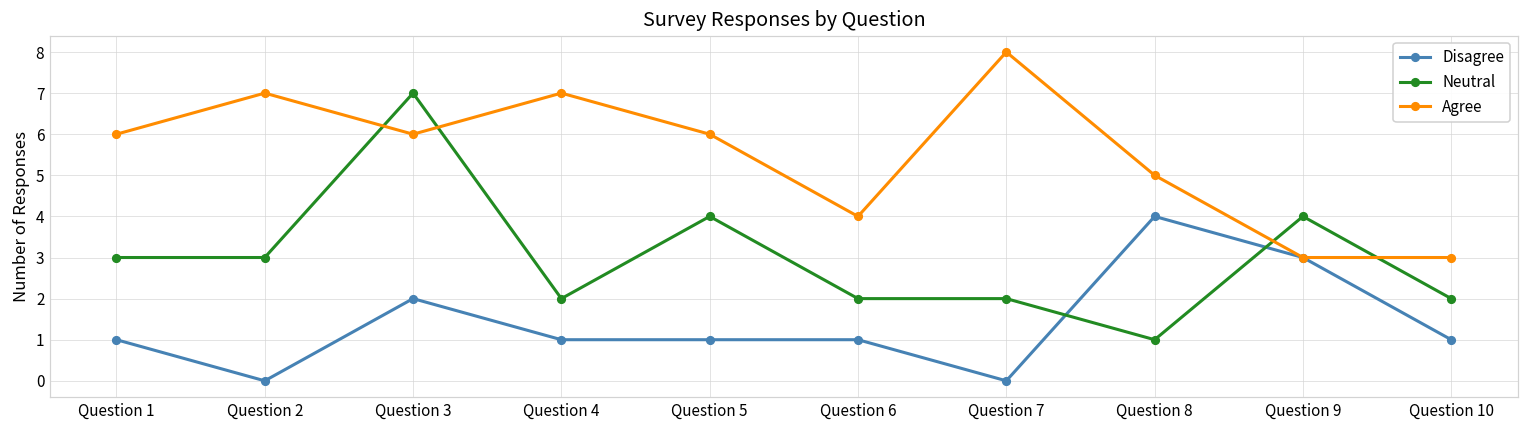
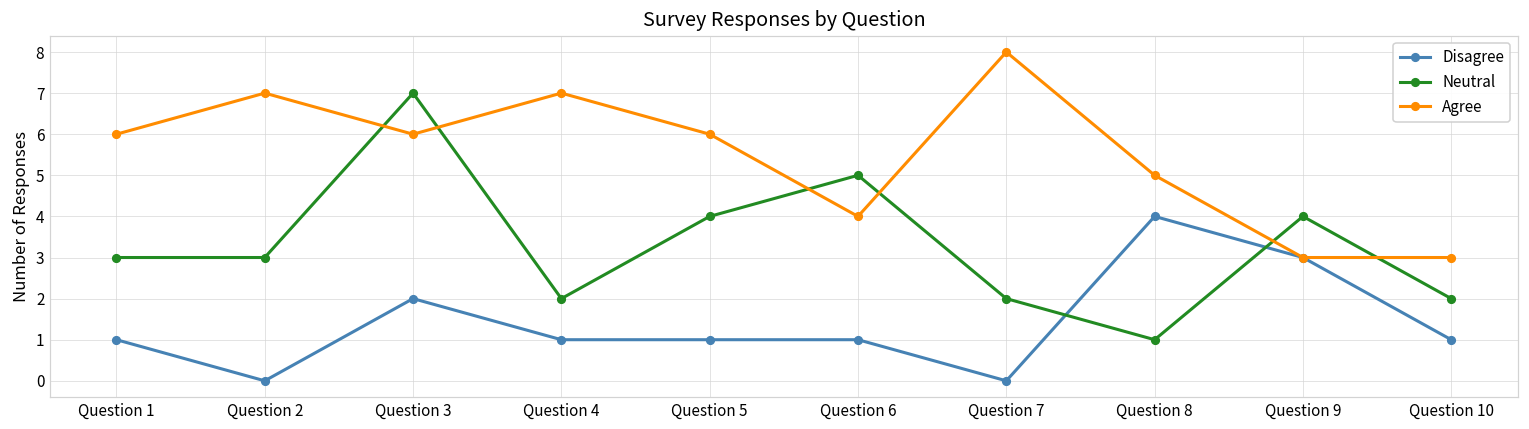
Neutral, Question 6: 2 -> 5
